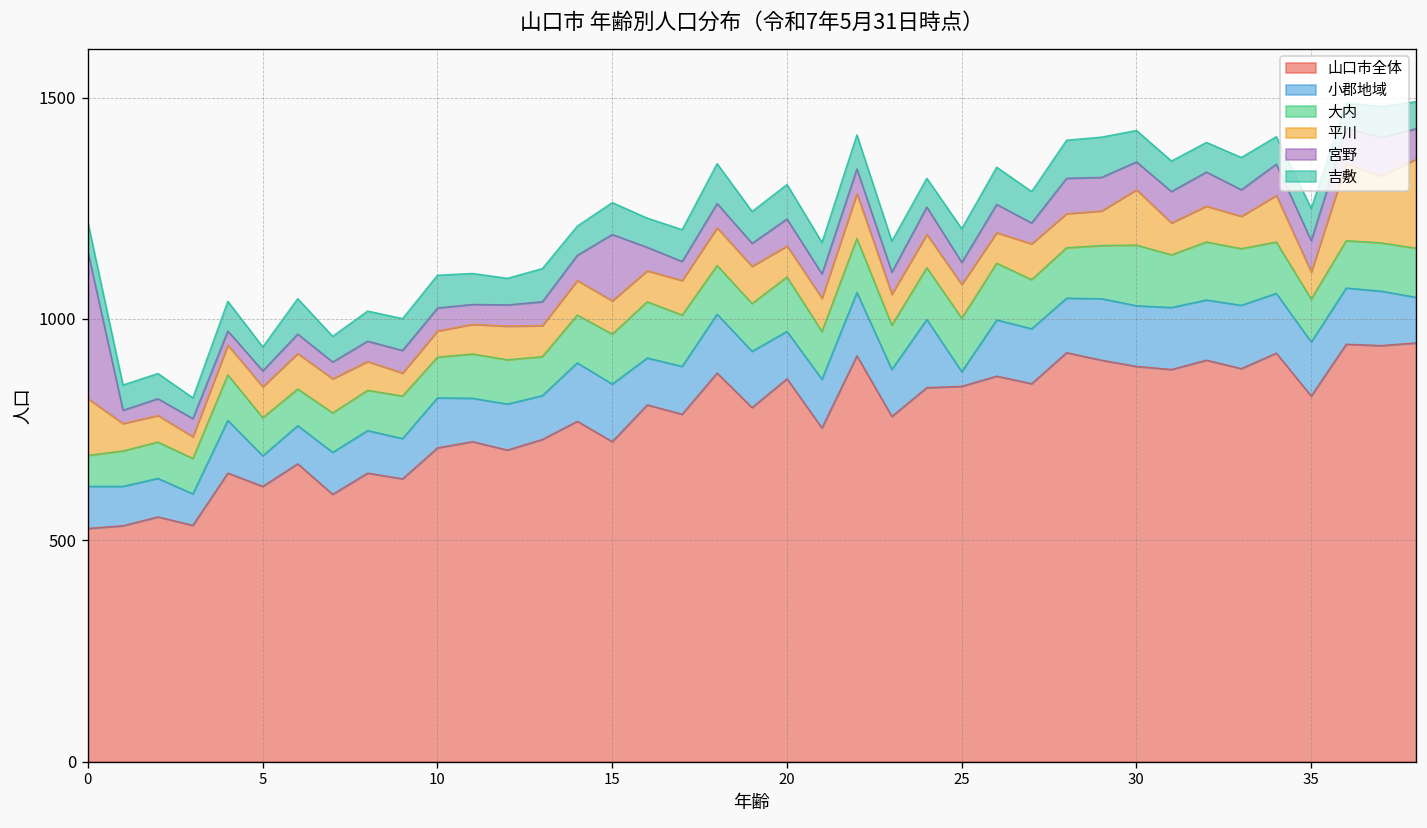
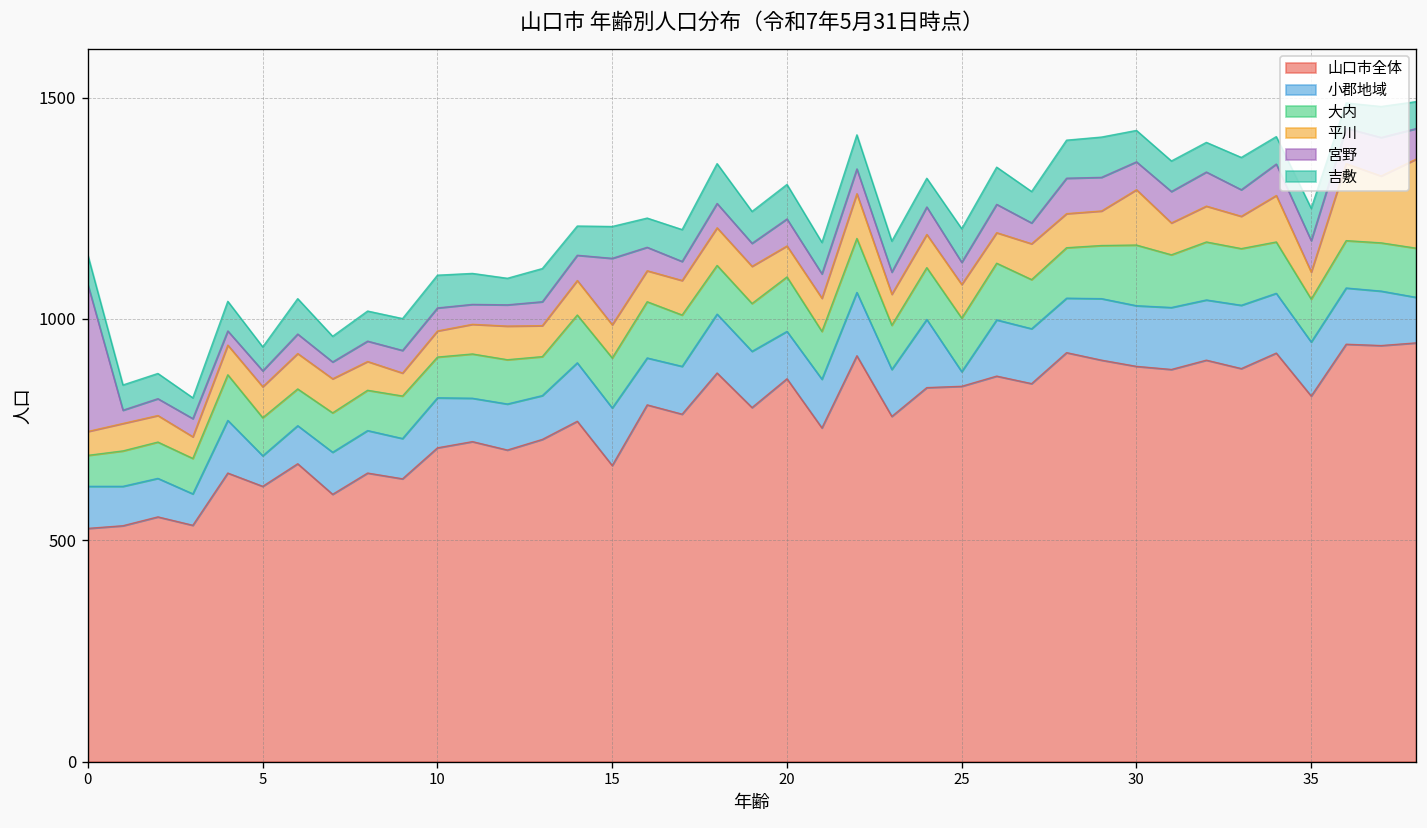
平川, 0: 130 -> 50
山口市全体, 15: 720 -> 670
